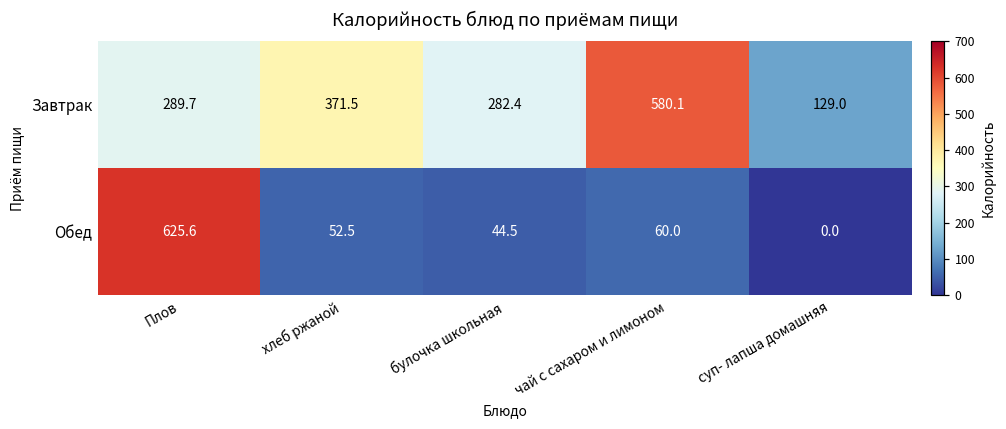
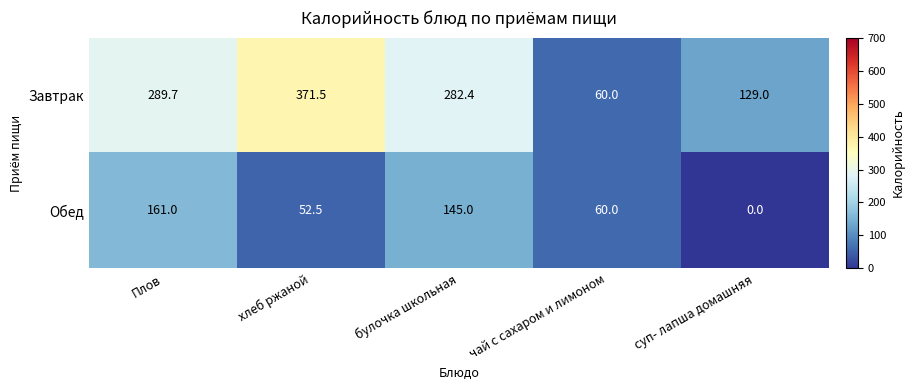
Завтрак, чай с сахаром и лимоном: 580.1 -> 60.0
Обед, Плов: 625.6 -> 161.0
Обед, булочка школьная: 44.5 -> 145.0
